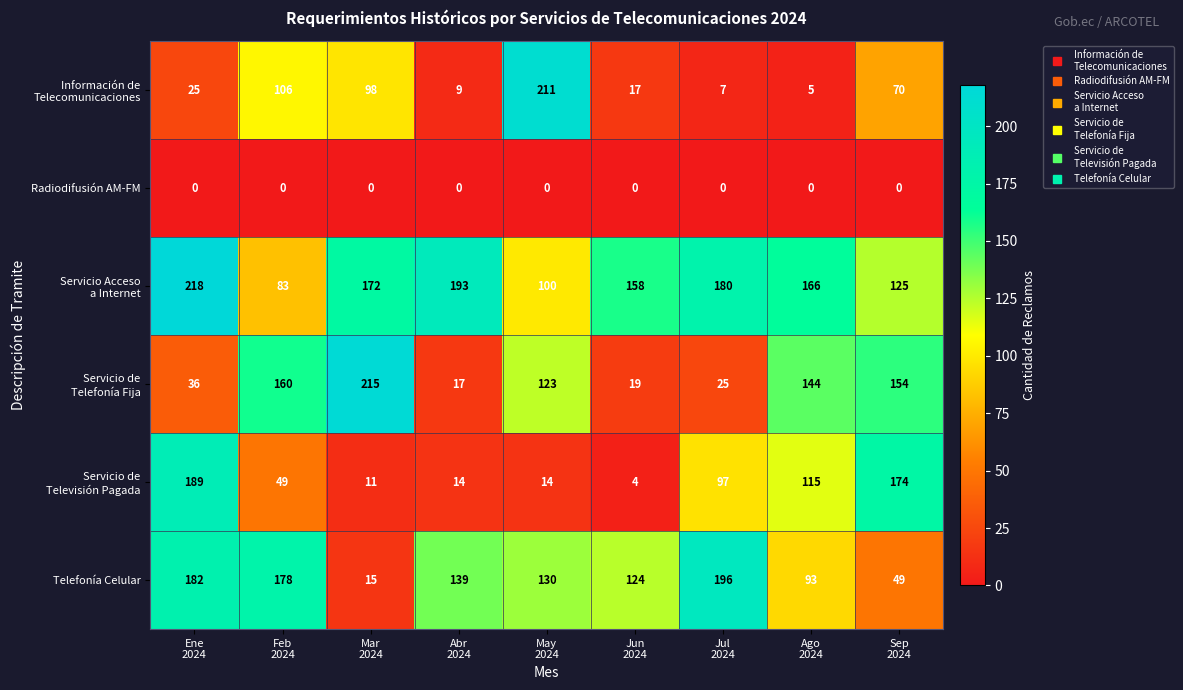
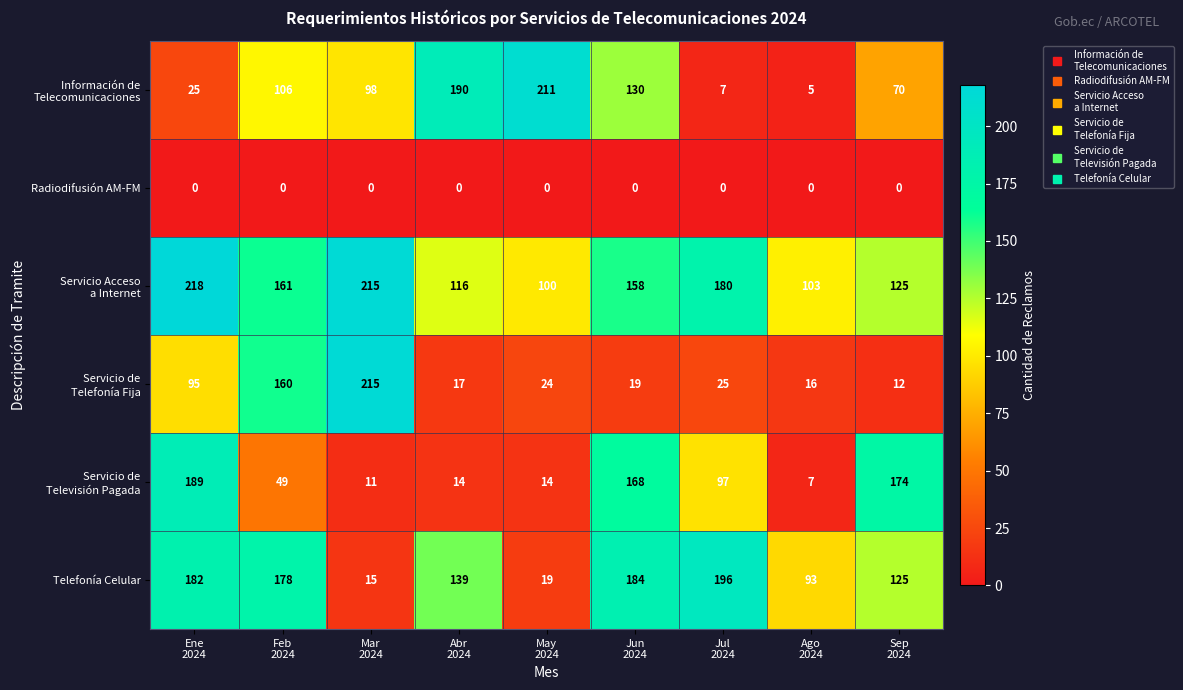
Información de Telecomunicaciones, Abr 2024: 9 -> 190
Información de Telecomunicaciones, Jun 2024: 17 -> 130
Servicio Acceso a Internet, Feb 2024: 83 -> 161
Servicio Acceso a Internet, Mar 2024: 172 -> 215
Servicio Acceso a Internet, Abr 2024: 193 -> 116
Servicio Acceso a Internet, Ago 2024: 166 -> 103
Servicio de Telefonía Fija, Ene 2024: 36 -> 95
Servicio de Telefonía Fija, May 2024: 123 -> 24
Servicio de Telefonía Fija, Ago 2024: 144 -> 16
Servicio de Telefonía Fija, Sep 2024: 154 -> 12
Servicio de Televisión Pagada, Jun 2024: 4 -> 168
Servicio de Televisión Pagada, Ago 2024: 115 -> 7
Telefonía Celular, May 2024: 130 -> 19
Telefonía Celular, Jun 2024: 124 -> 184
Telefonía Celular, Sep 2024: 49 -> 125
